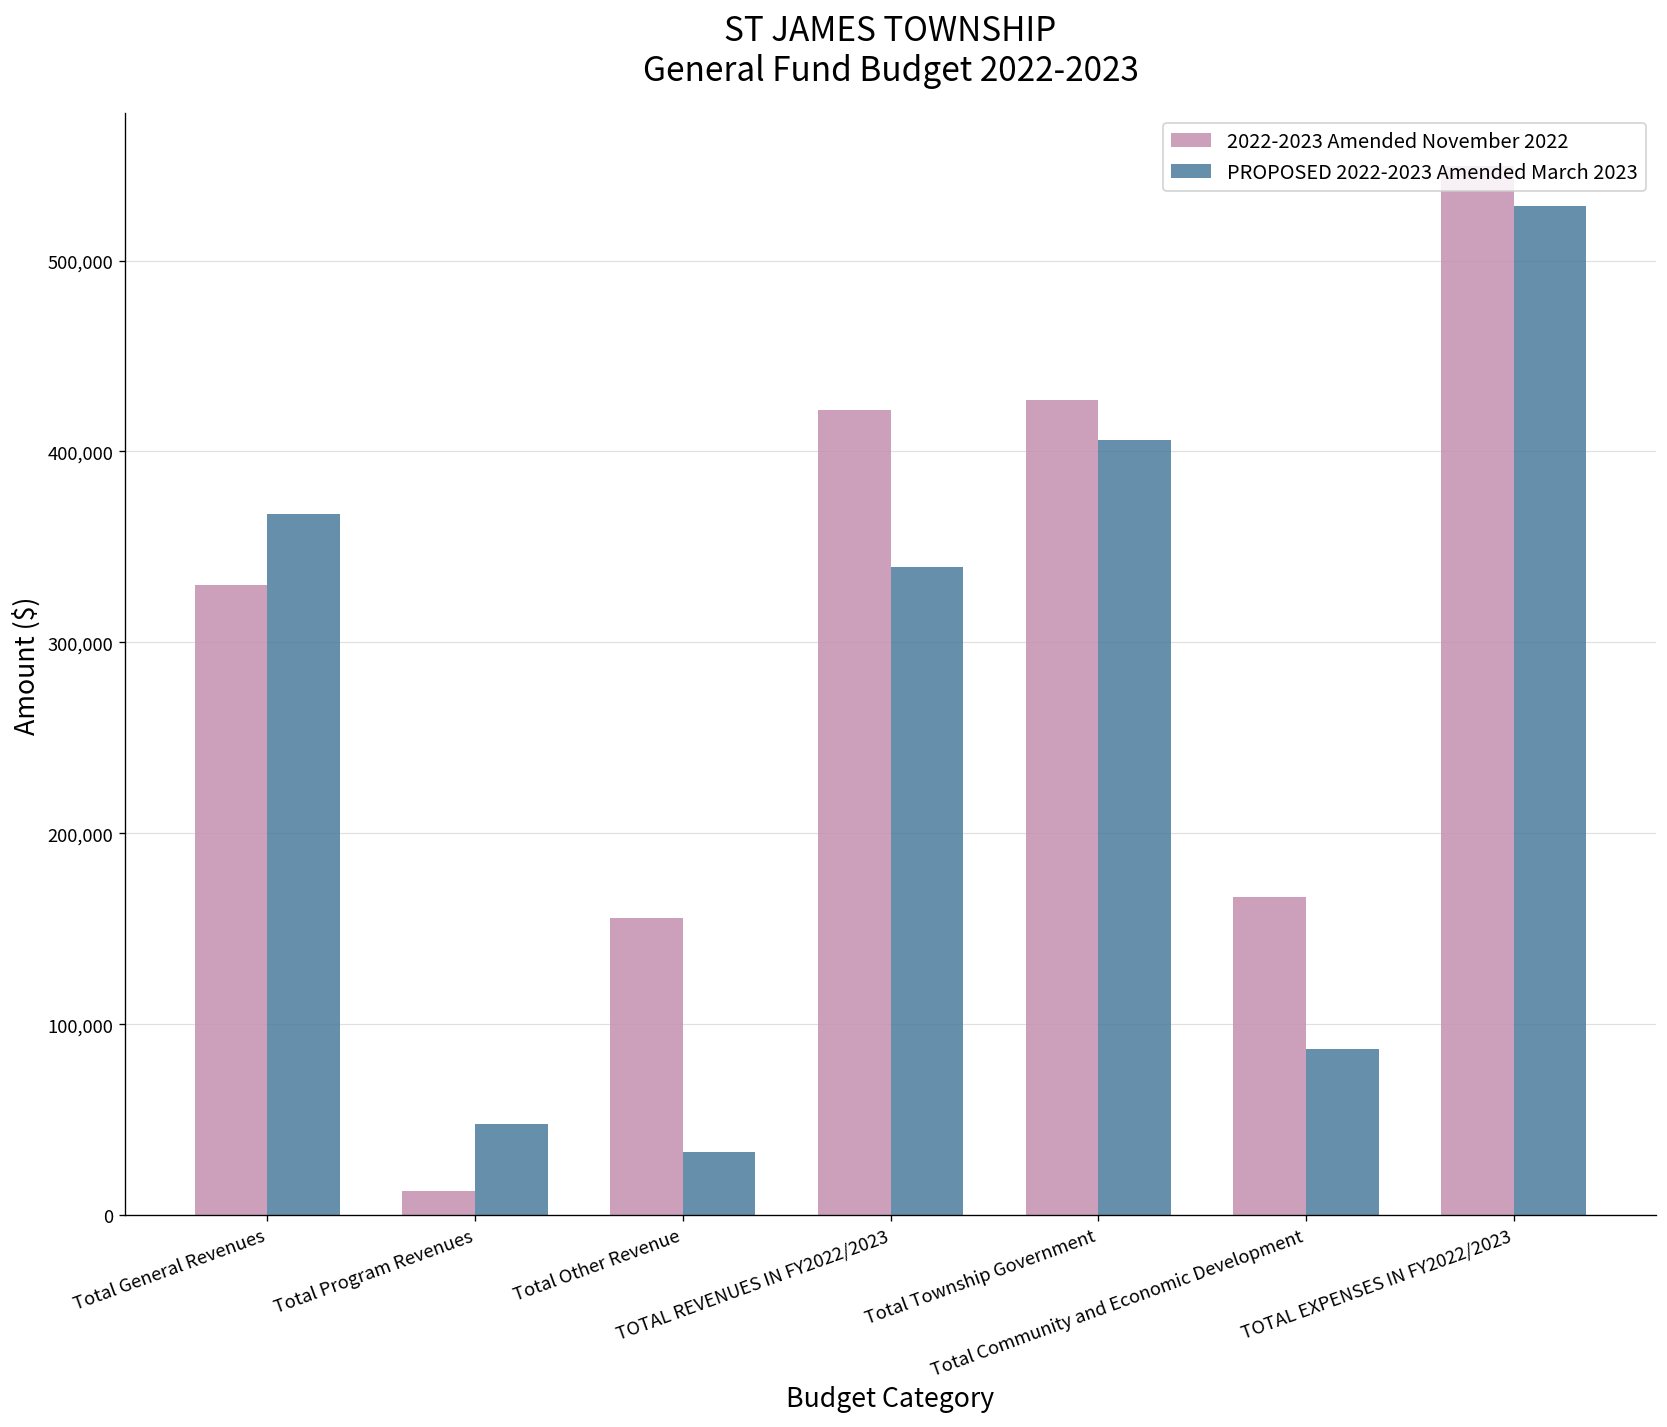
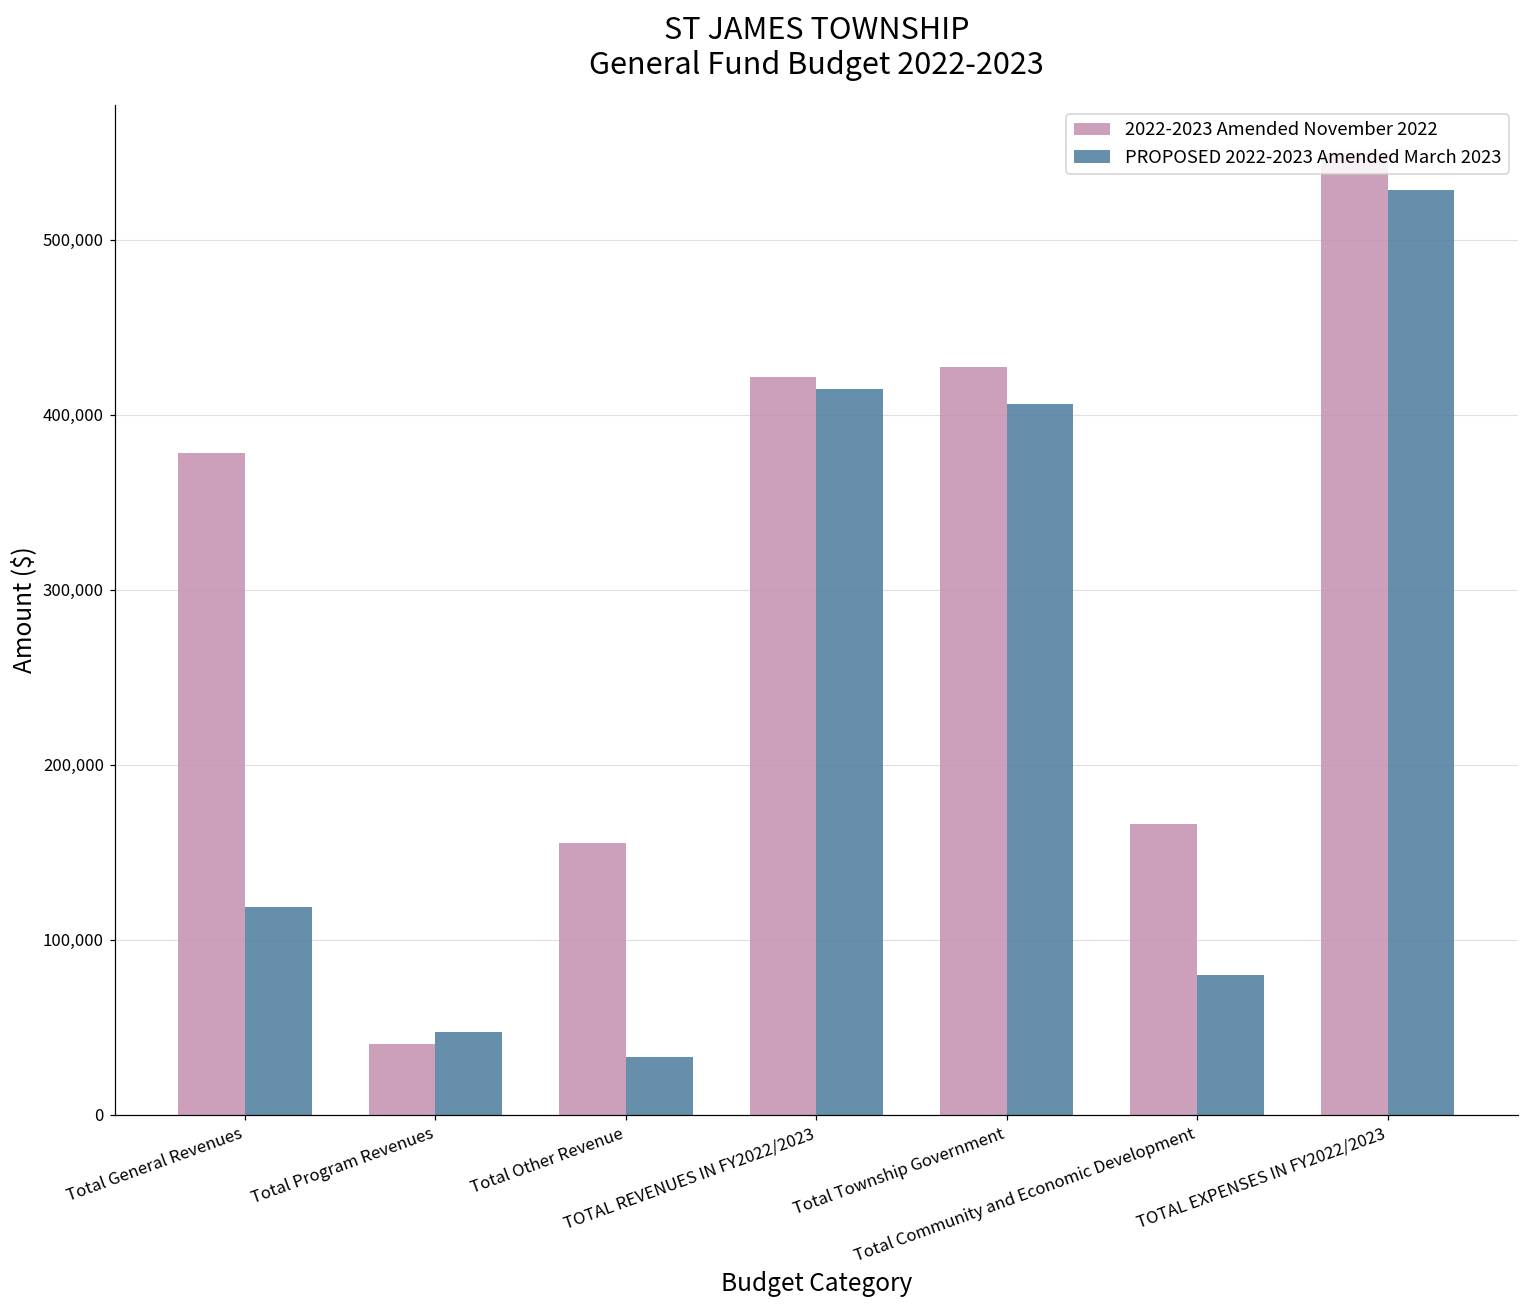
2022-2023 Amended November 2022, Total General Revenues: 330,000 -> 378,000
PROPOSED 2022-2023 Amended March 2023, Total General Revenues: 367,000 -> 119,000
2022-2023 Amended November 2022, Total Program Revenues: 13,000 -> 40,000
PROPOSED 2022-2023 Amended March 2023, TOTAL REVENUES IN FY2022/2023: 340,000 -> 415,000
PROPOSED 2022-2023 Amended March 2023, Total Community and Economic Development: 87,000 -> 80,000
